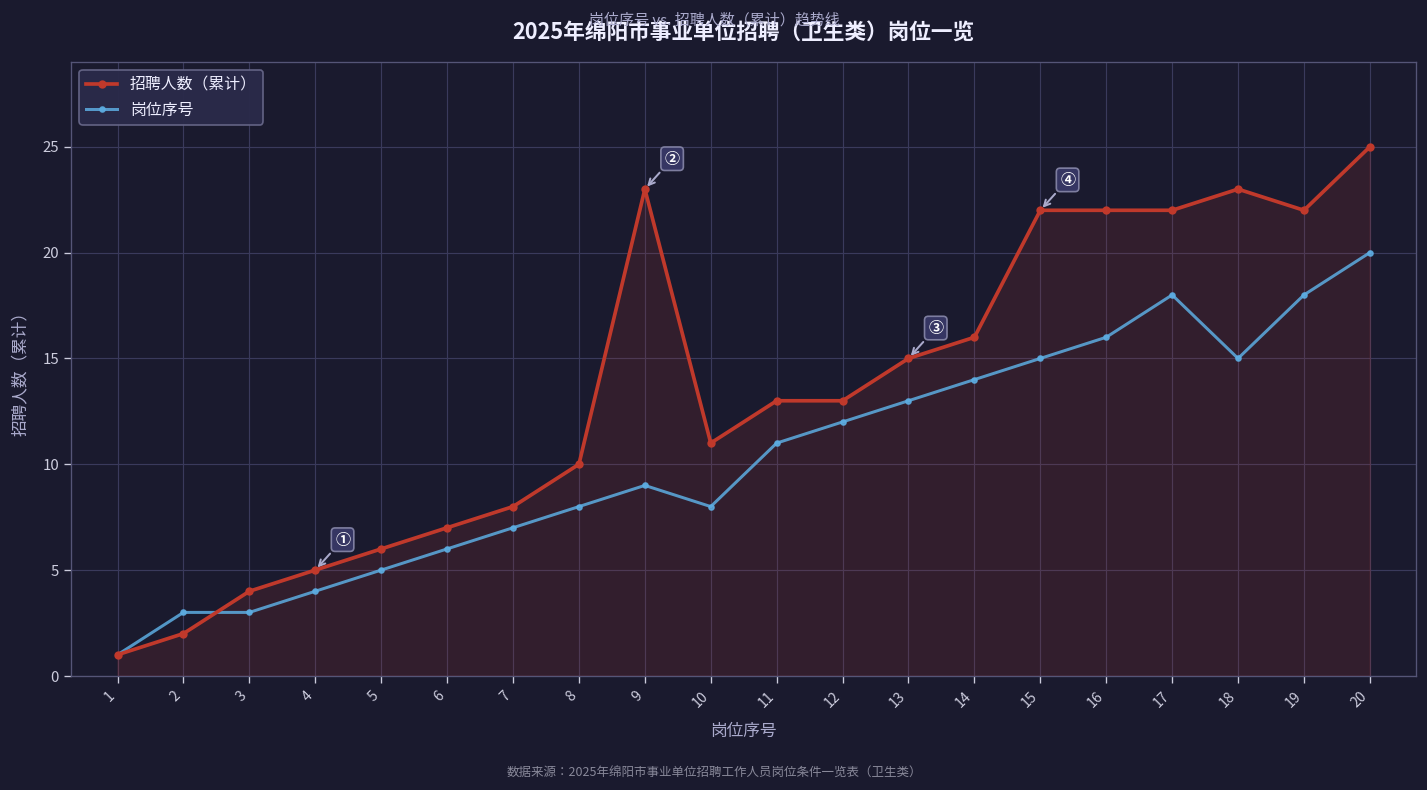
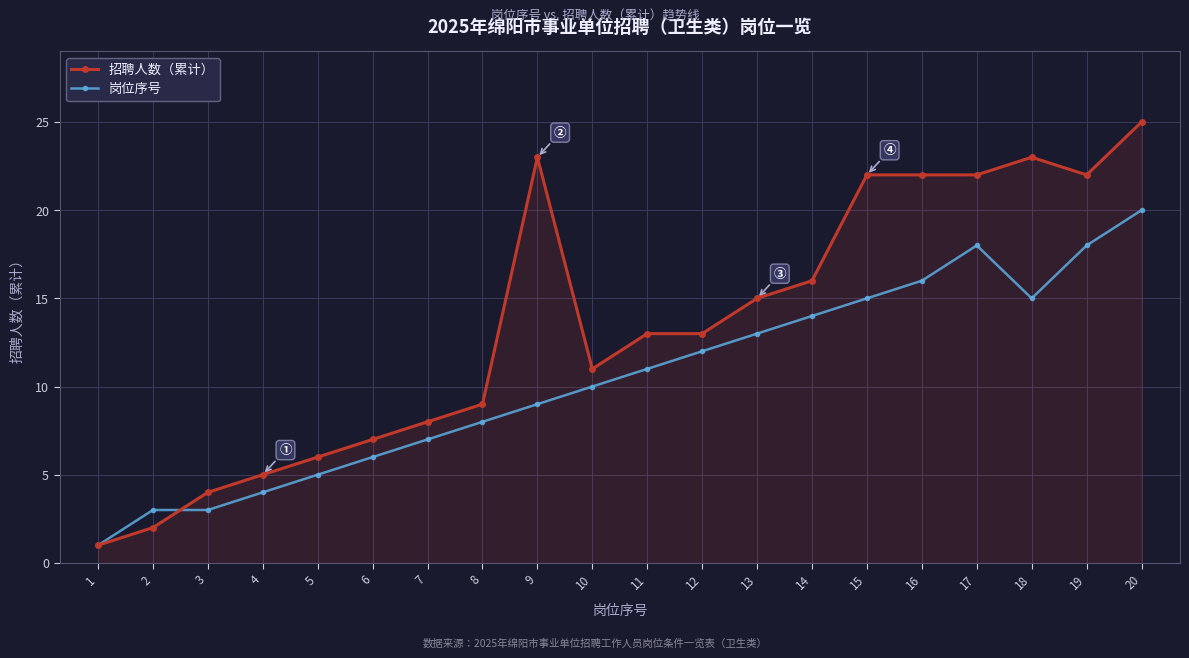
招聘人数（累计）, 8: 10 -> 9
岗位序号, 10: 8 -> 10
